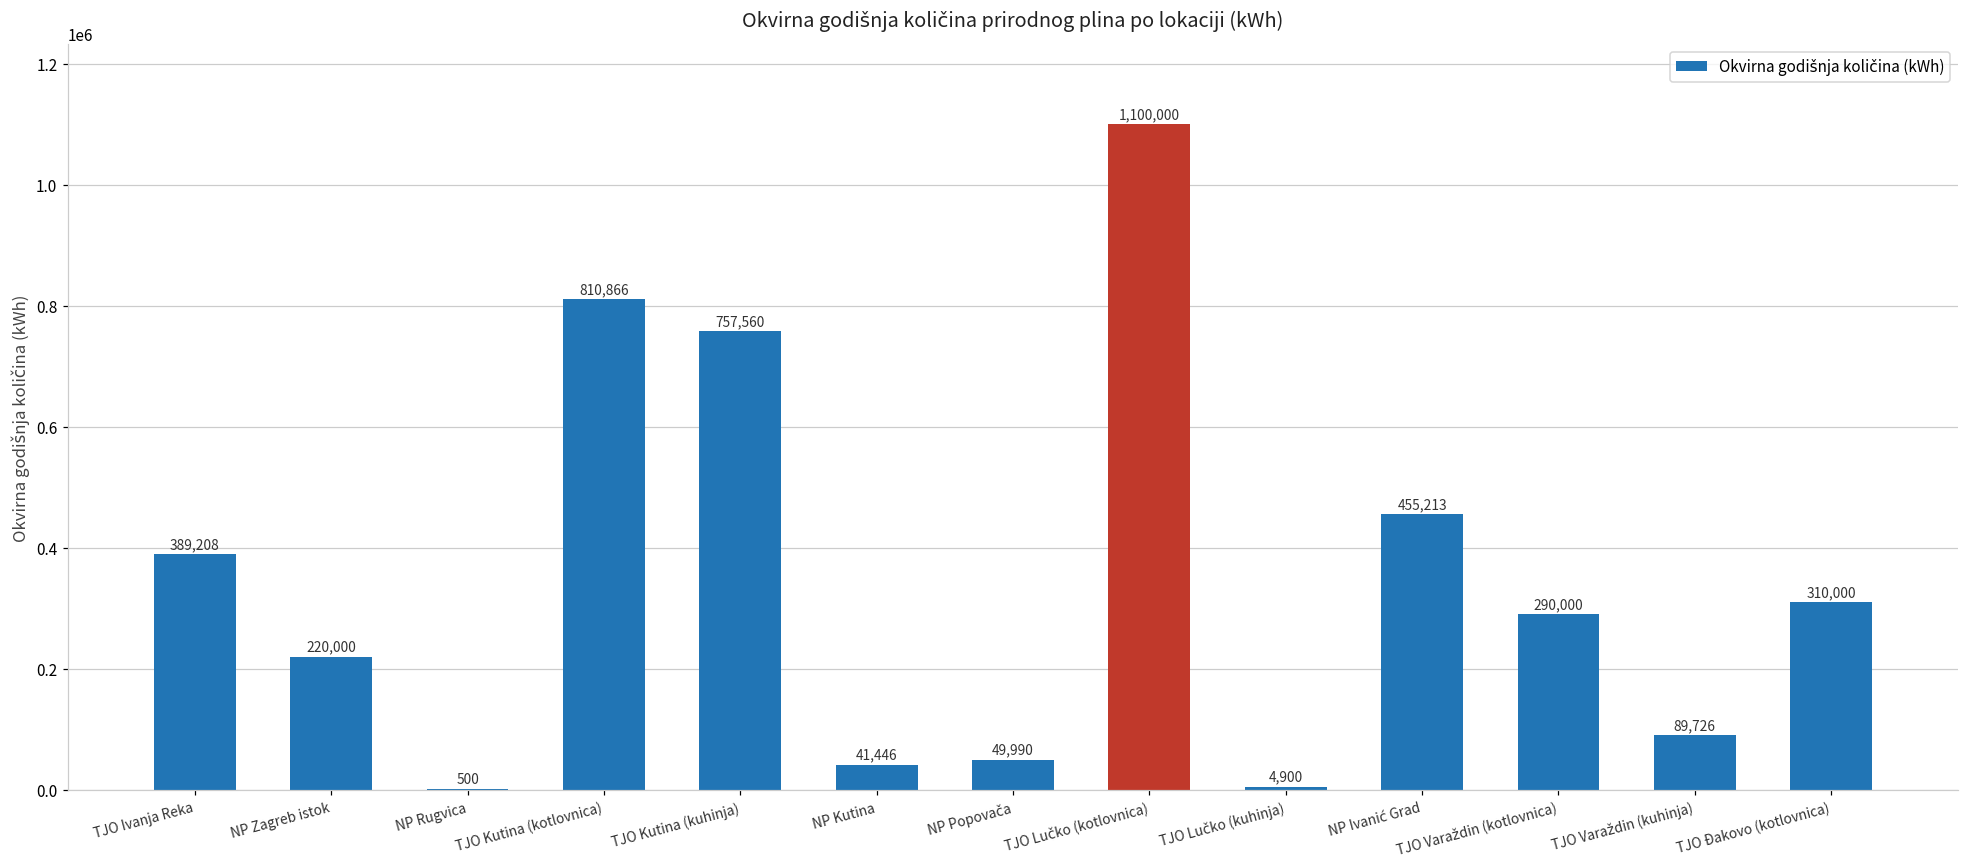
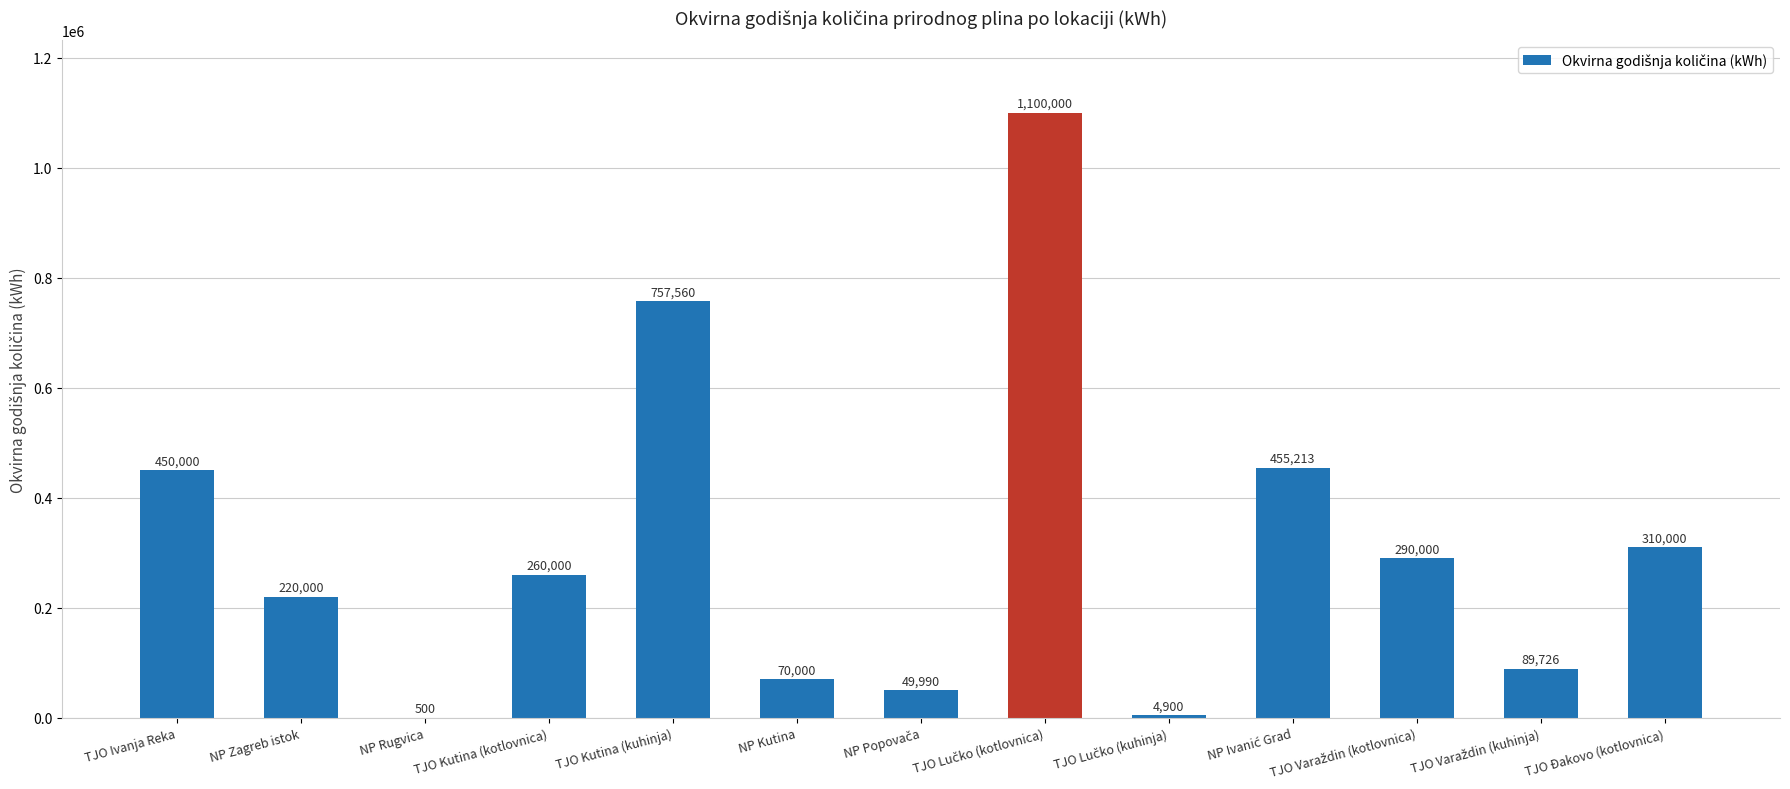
TJO Ivanja Reka: 389,208 -> 450,000
TJO Kutina (kotlovnica): 810,866 -> 260,000
NP Kutina: 41,446 -> 70,000
